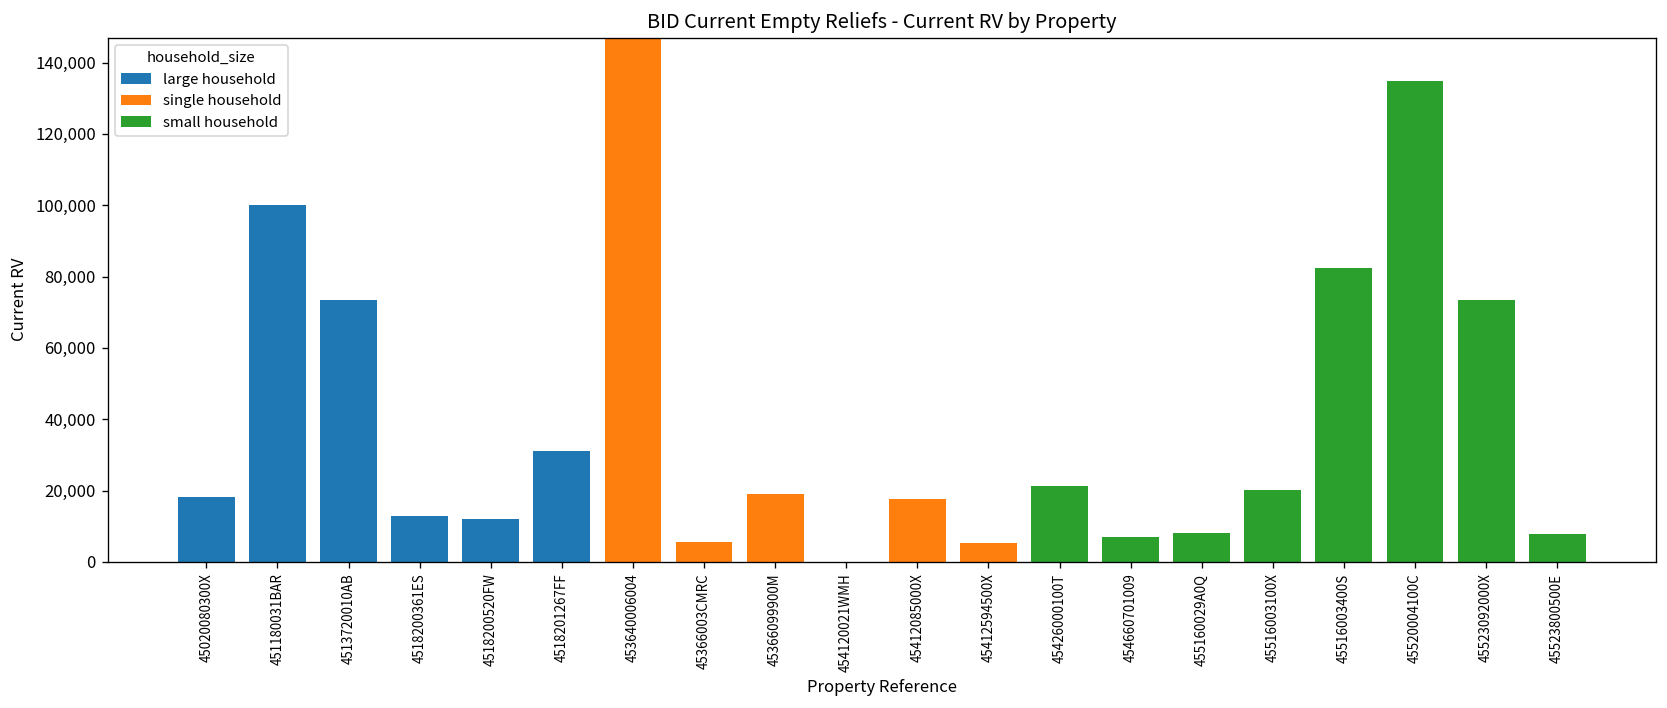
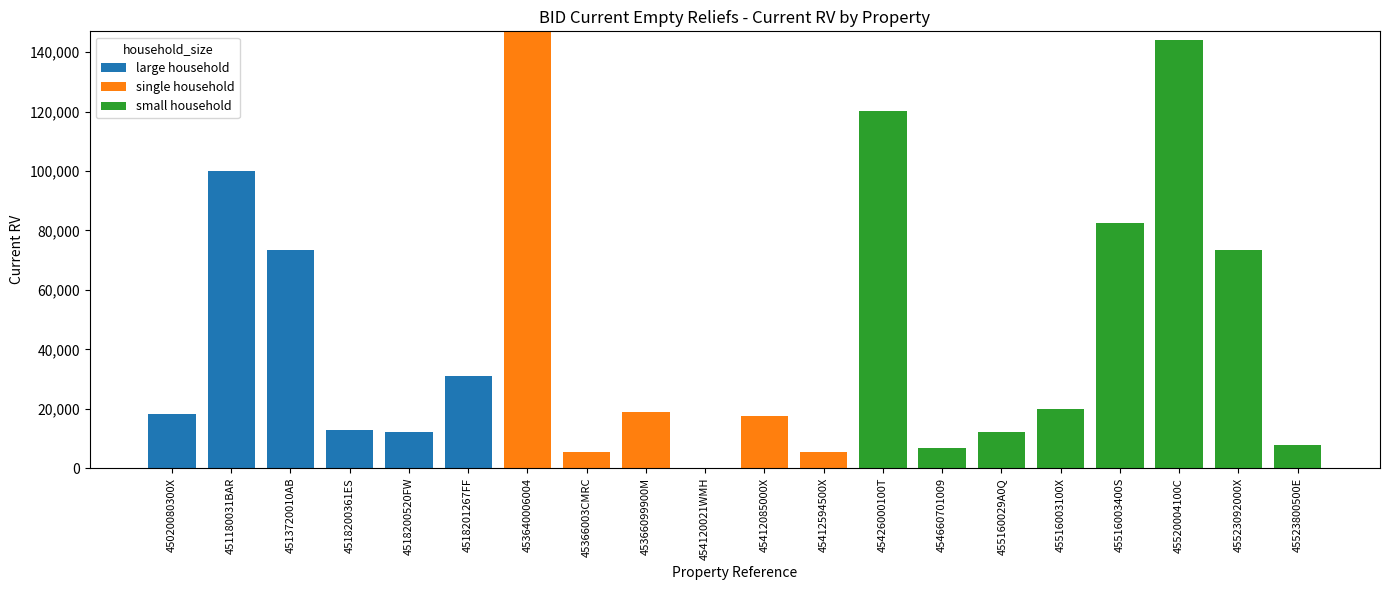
small household, 45426000100T: 21,000 -> 120,000
small household, 455160029A0Q: 8,000 -> 12,000
small household, 45520004100C: 135,000 -> 144,000
